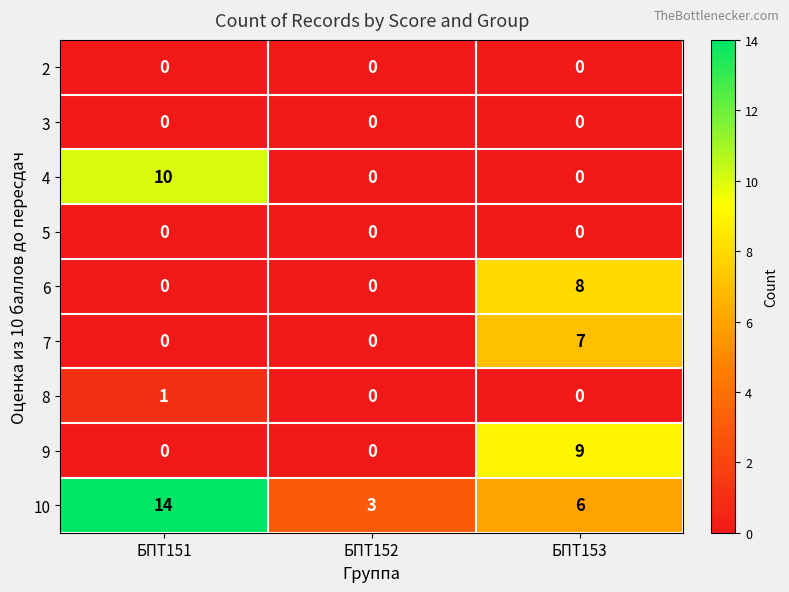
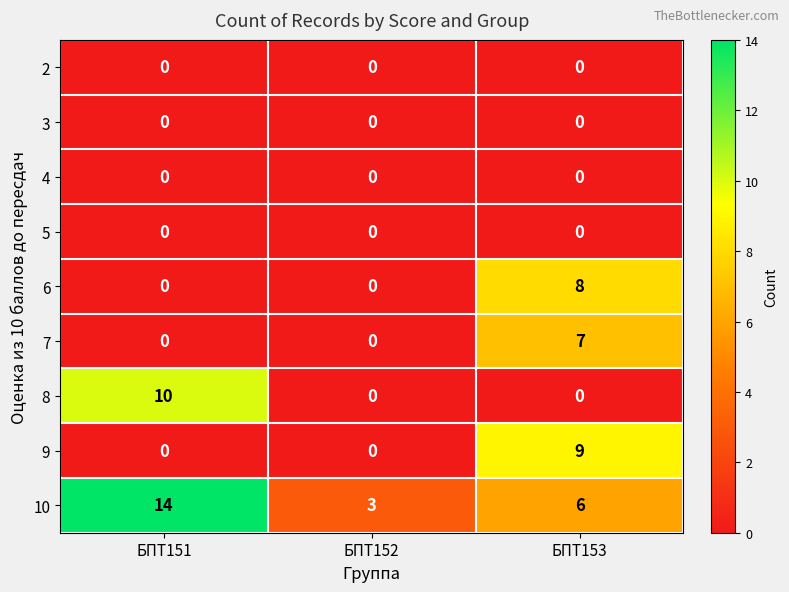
4, БПТ151: 10 -> 0
8, БПТ151: 1 -> 10
